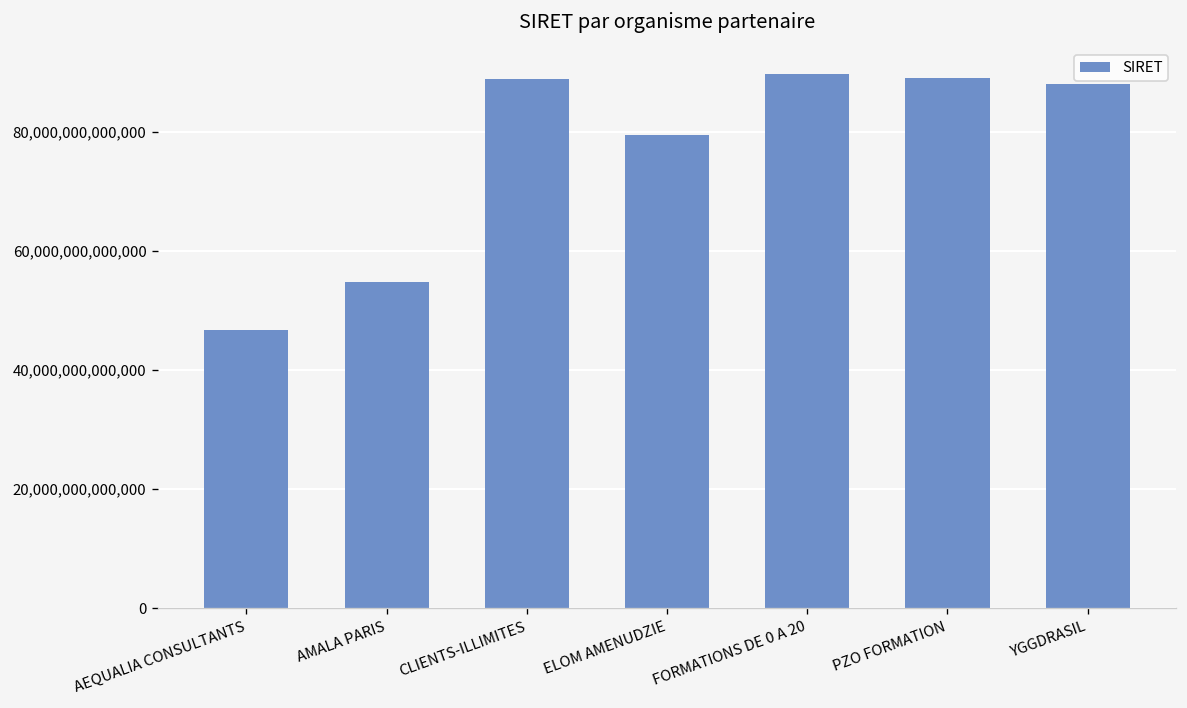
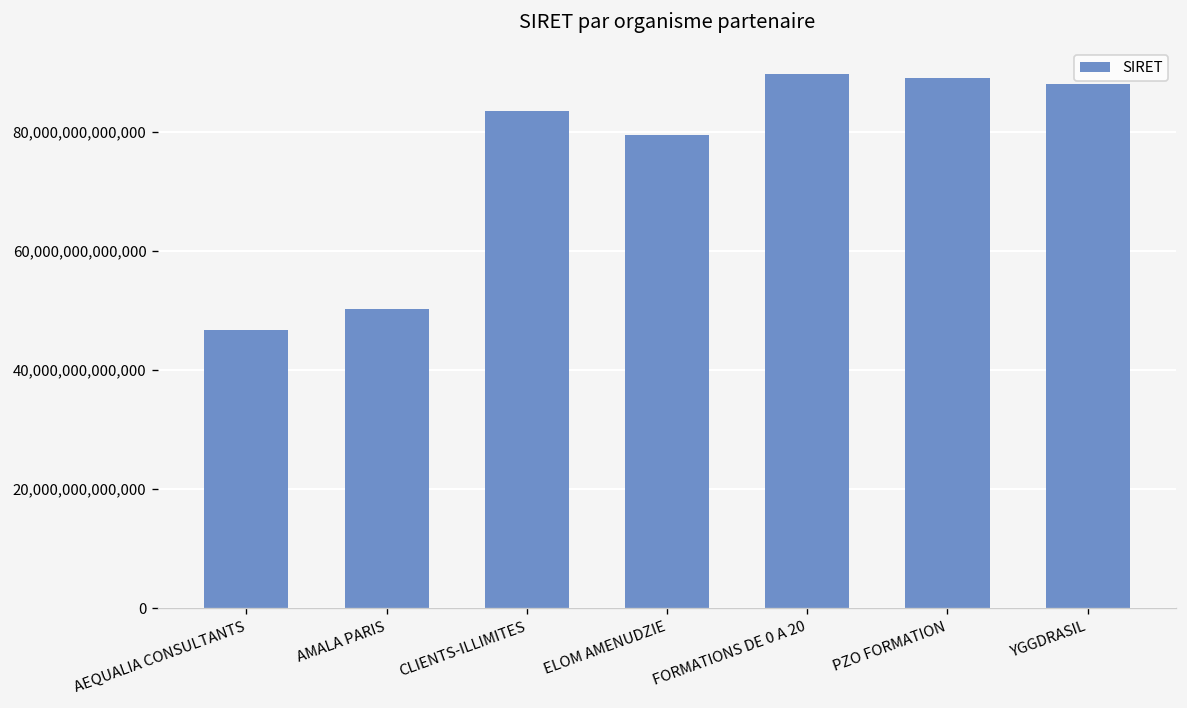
AMALA PARIS: 55,000,000,000,000 -> 50,000,000,000,000
CLIENTS-ILLIMITES: 89,000,000,000,000 -> 84,000,000,000,000
